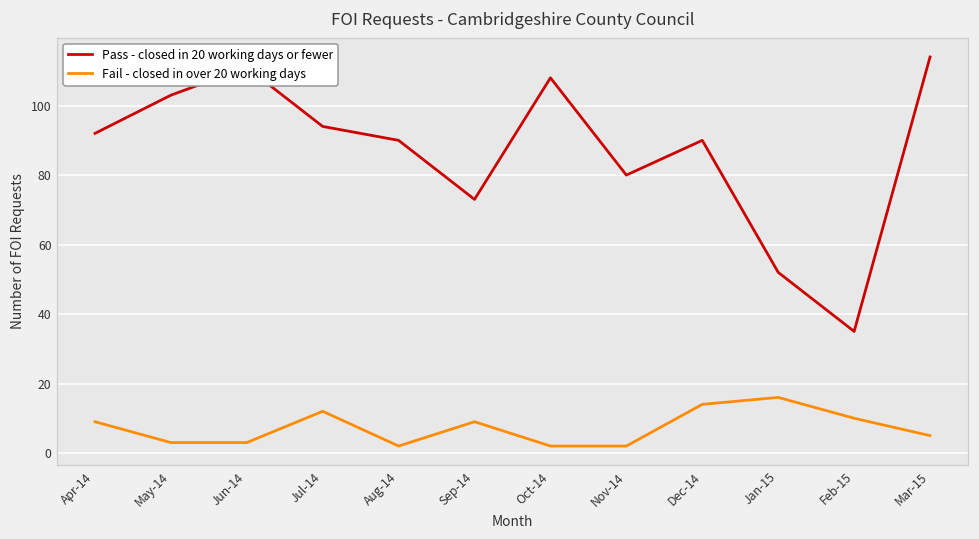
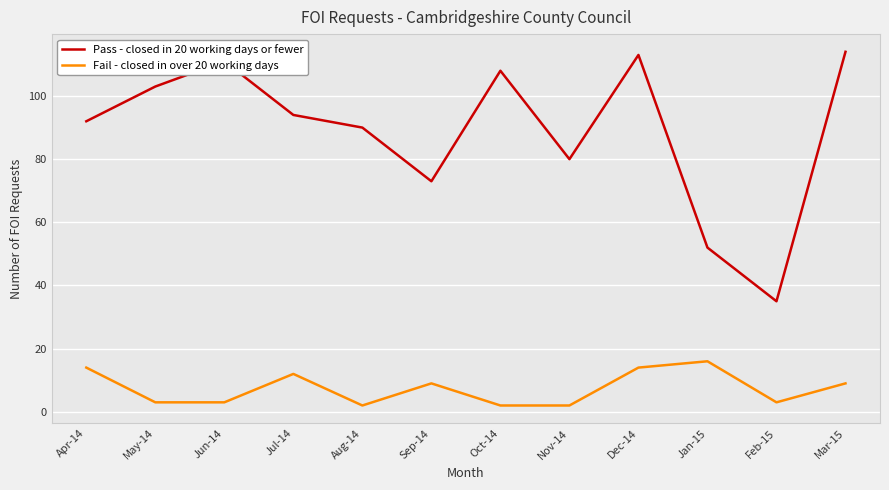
Fail - closed in over 20 working days, Apr-14: 9 -> 14
Pass - closed in 20 working days or fewer, Dec-14: 90 -> 113
Fail - closed in over 20 working days, Feb-15: 10 -> 3
Fail - closed in over 20 working days, Mar-15: 5 -> 9
